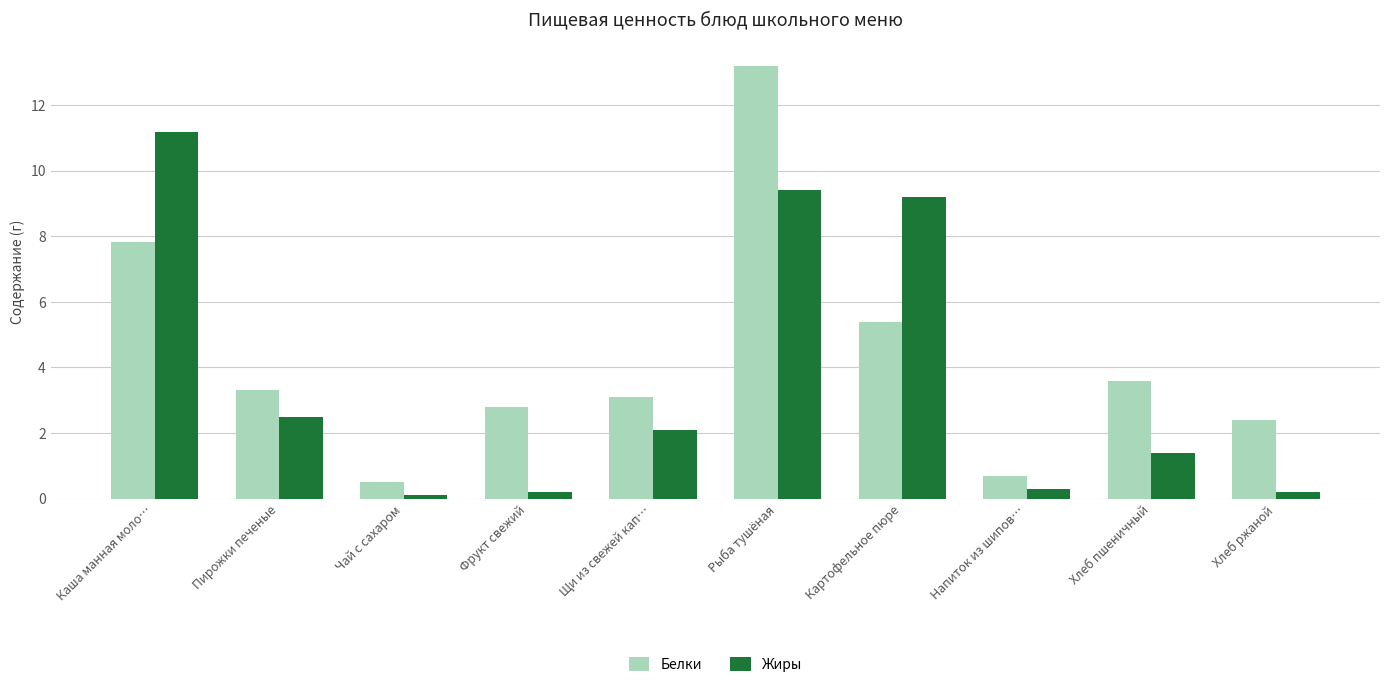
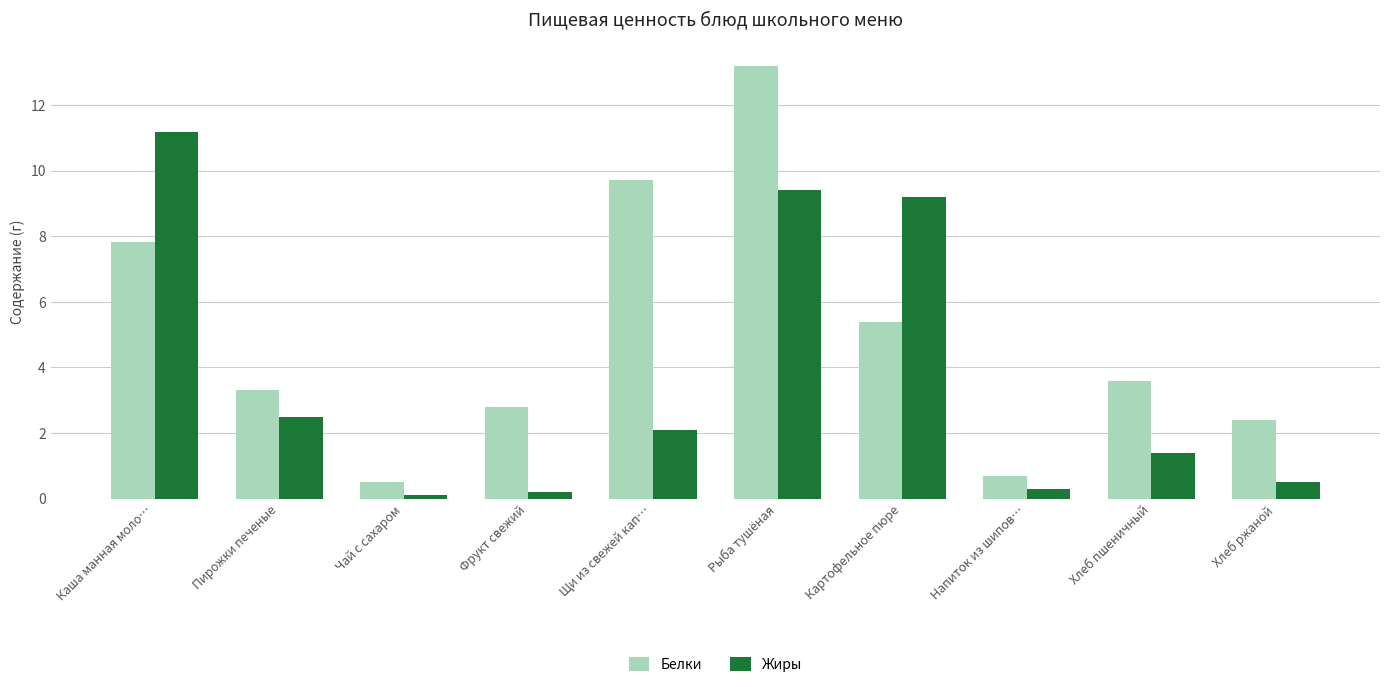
Белки, Щи из свежей кап…: 3.1 -> 9.7
Жиры, Хлеб ржаной: 0.2 -> 0.5
